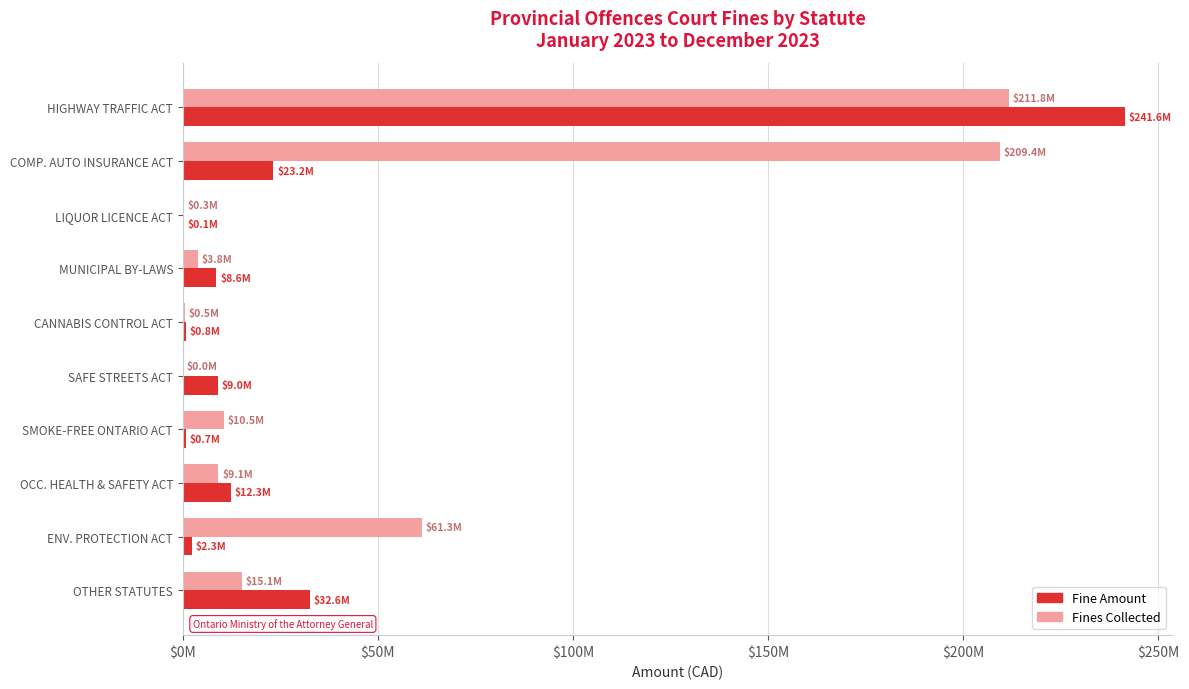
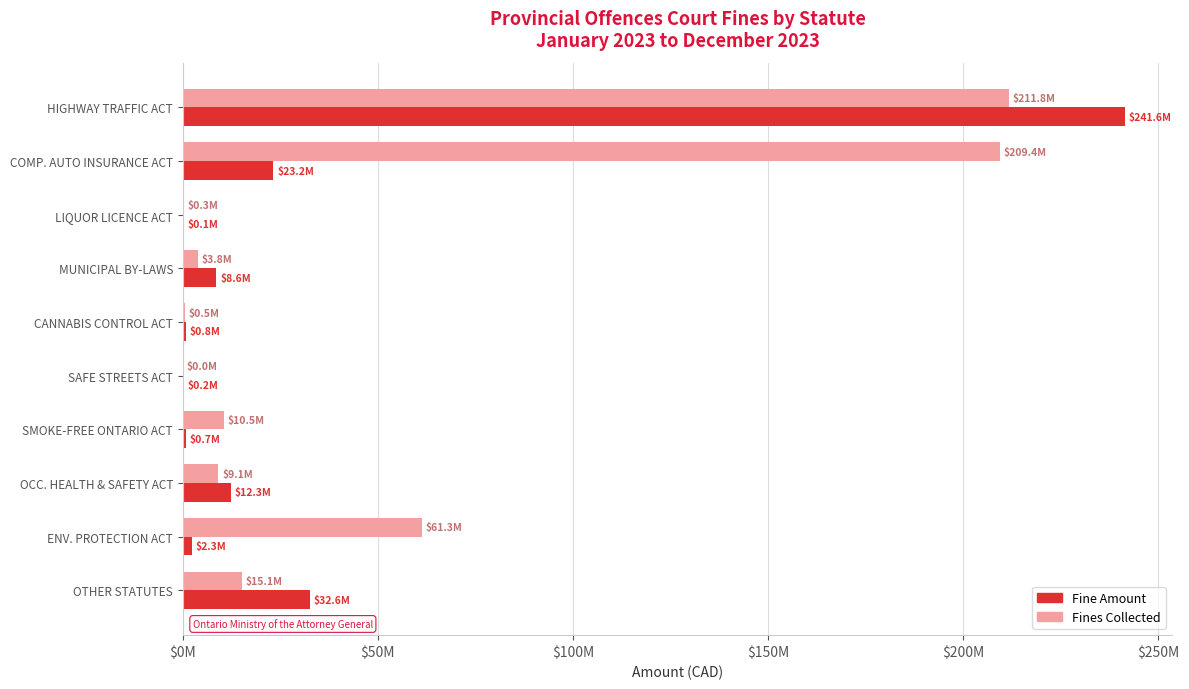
Fine Amount, SAFE STREETS ACT: $9.0M -> $0.2M
